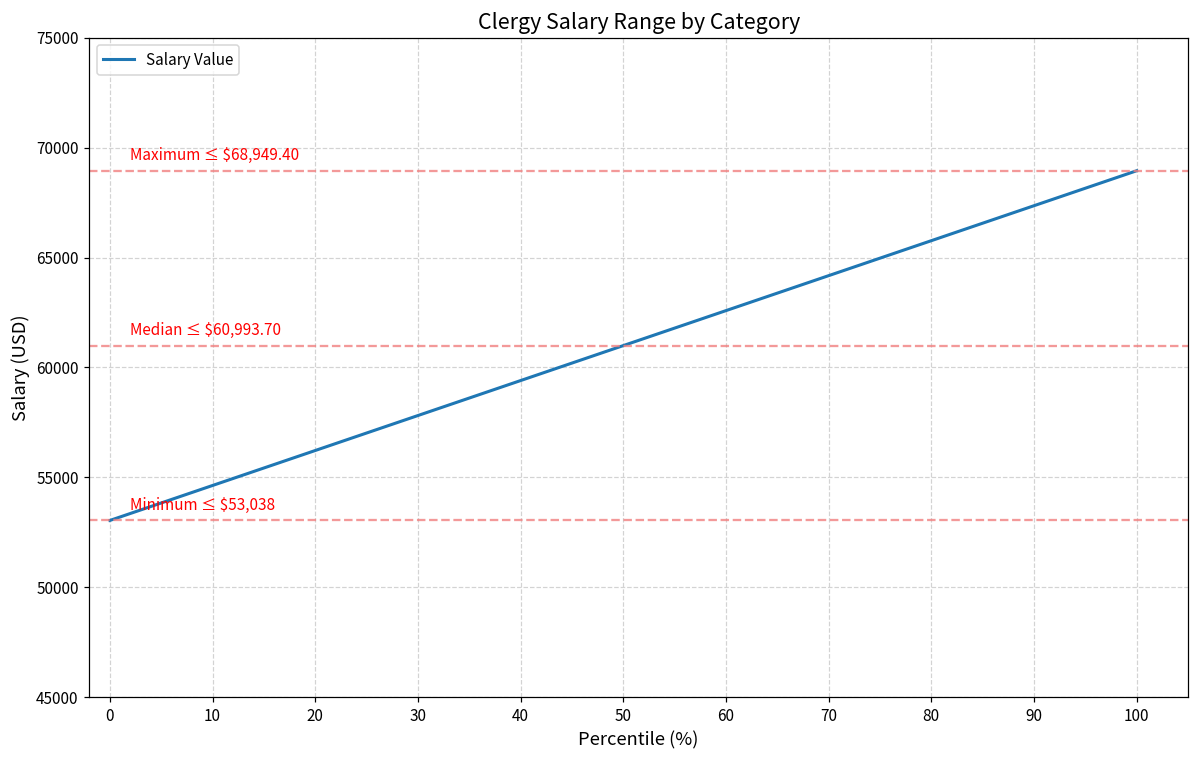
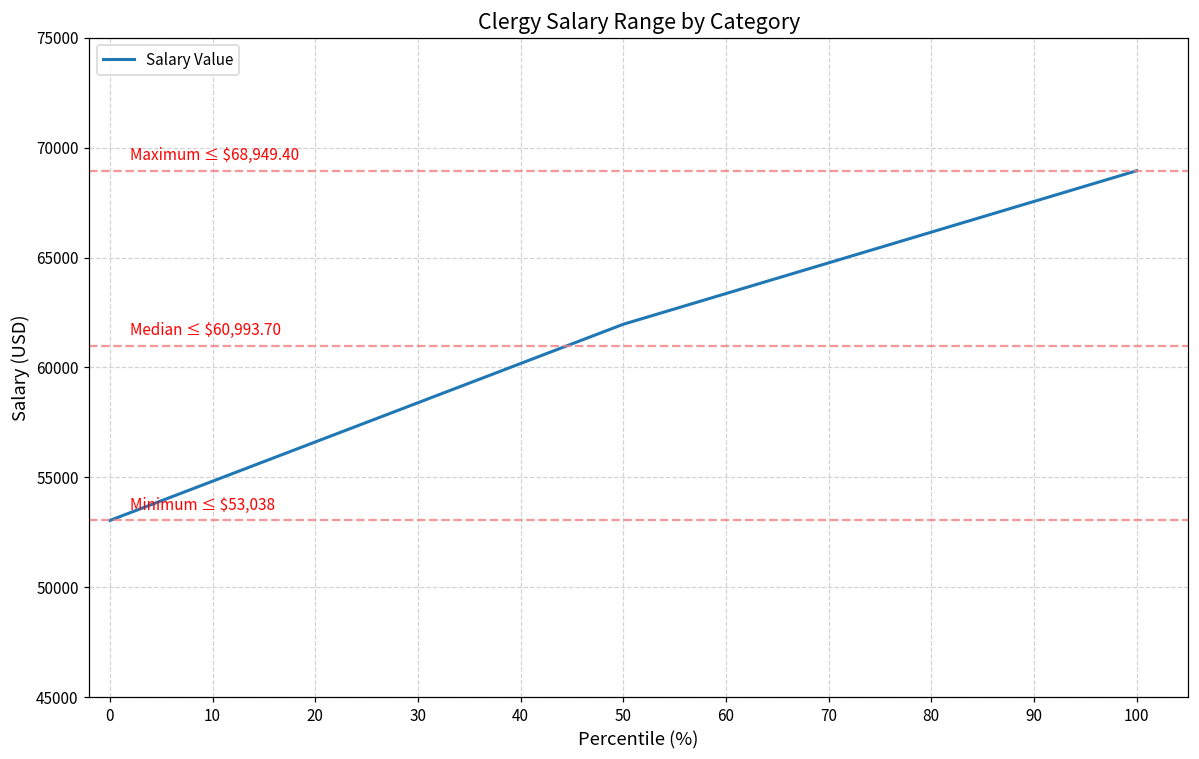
50: 61000 -> 62000
